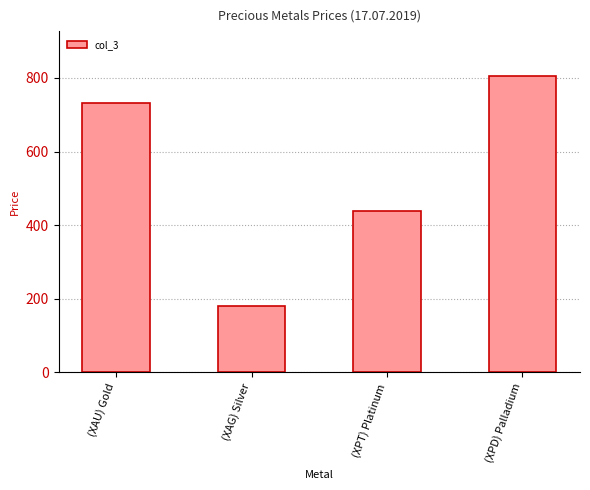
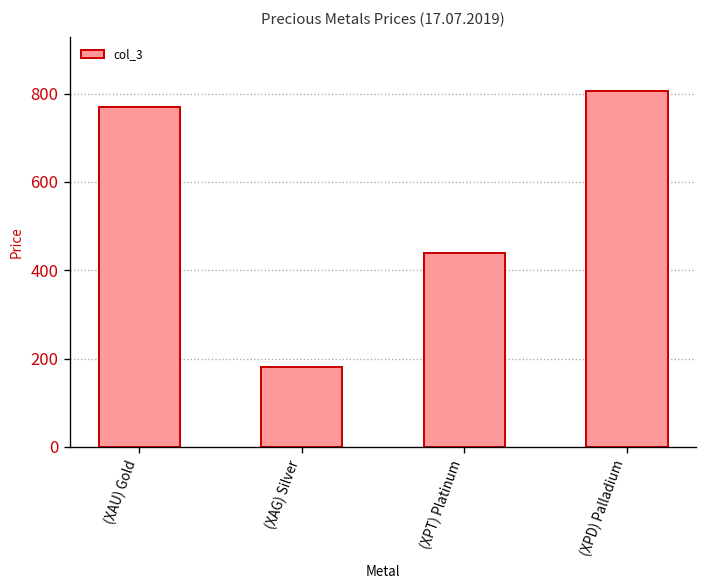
(XAU) Gold: 730 -> 770
